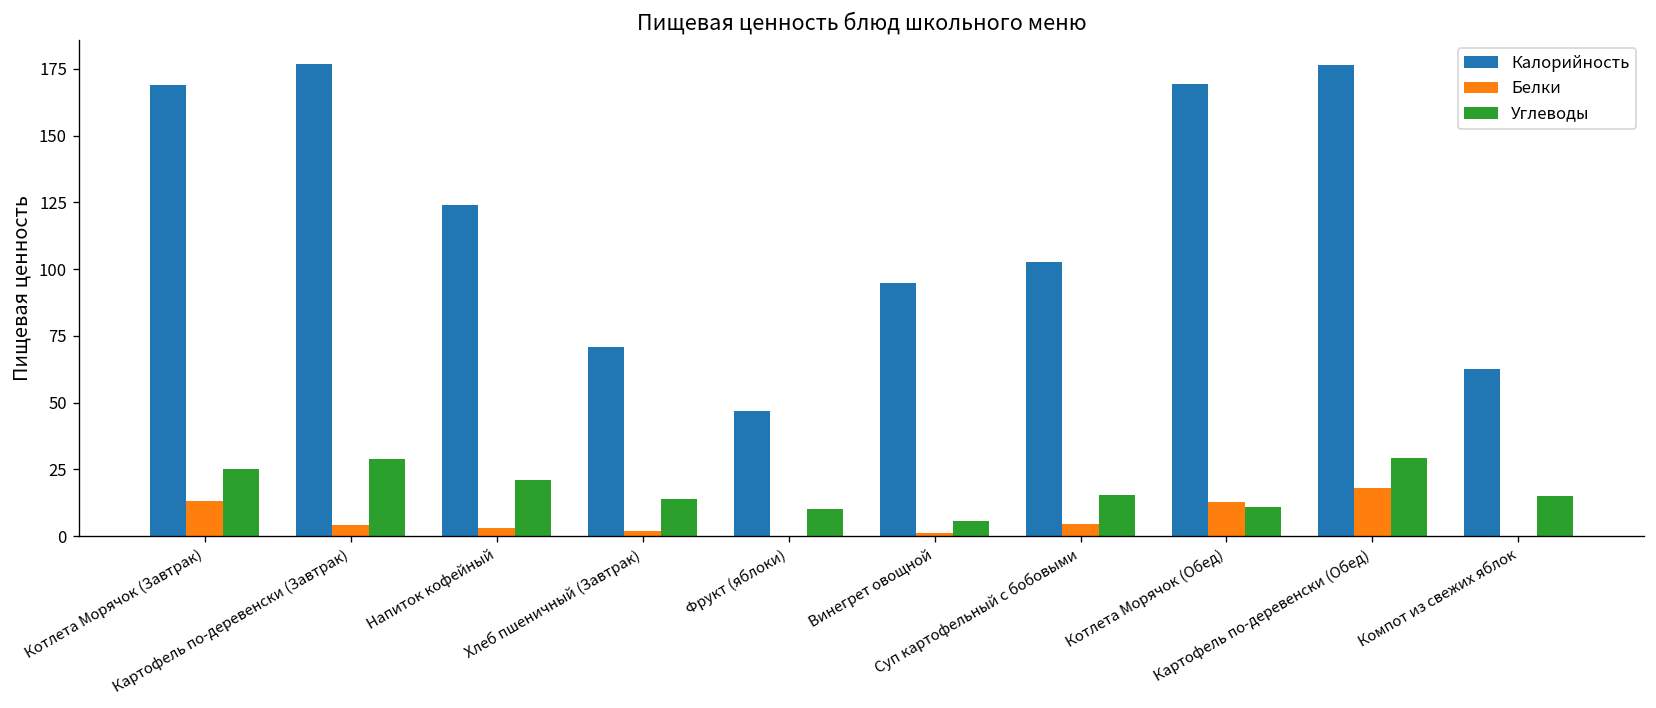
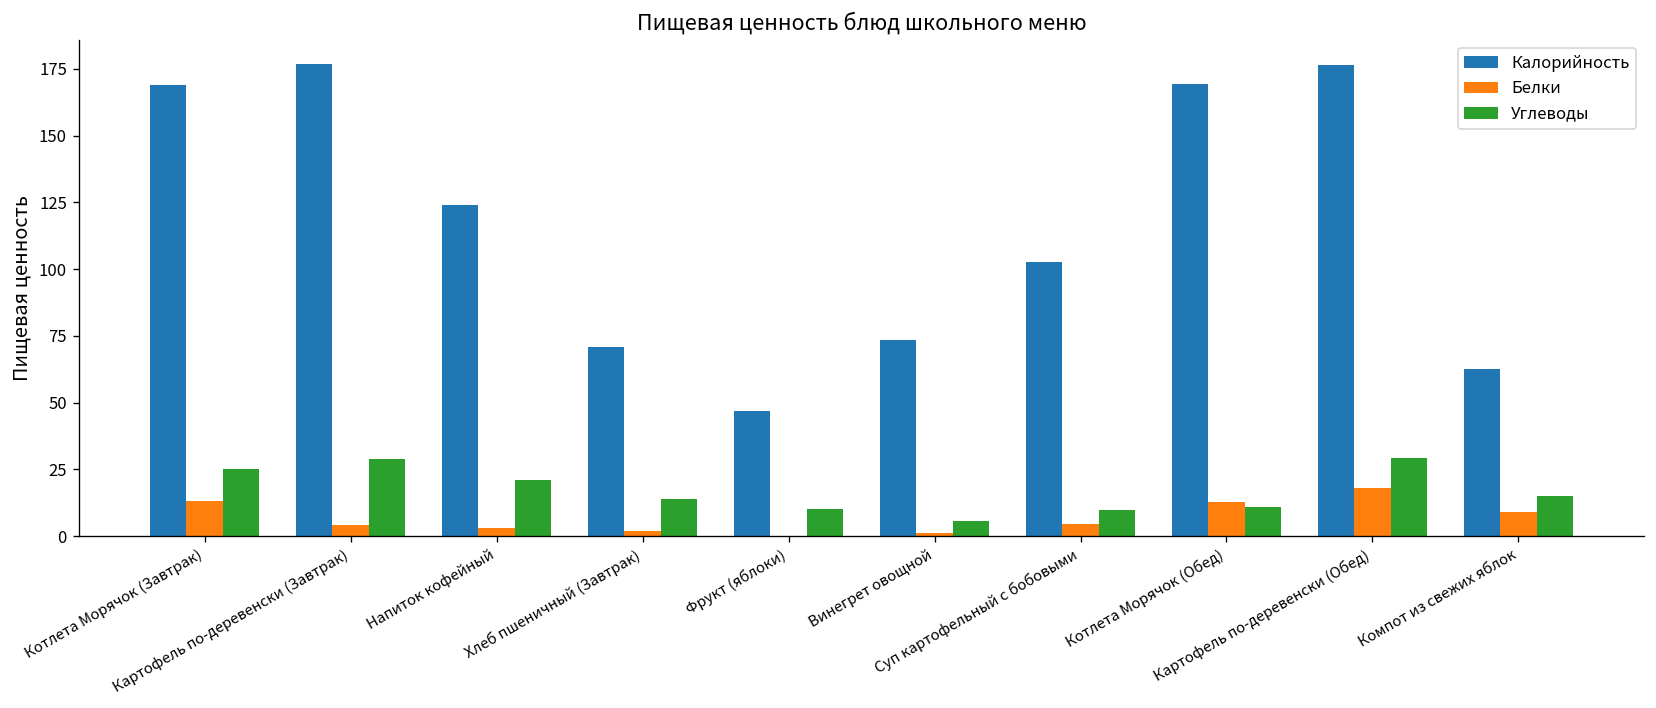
Калорийность, Винегрет овощной: 95 -> 73
Углеводы, Суп картофельный с бобовыми: 15 -> 10
Белки, Компот из свежих яблок: 0 -> 9
